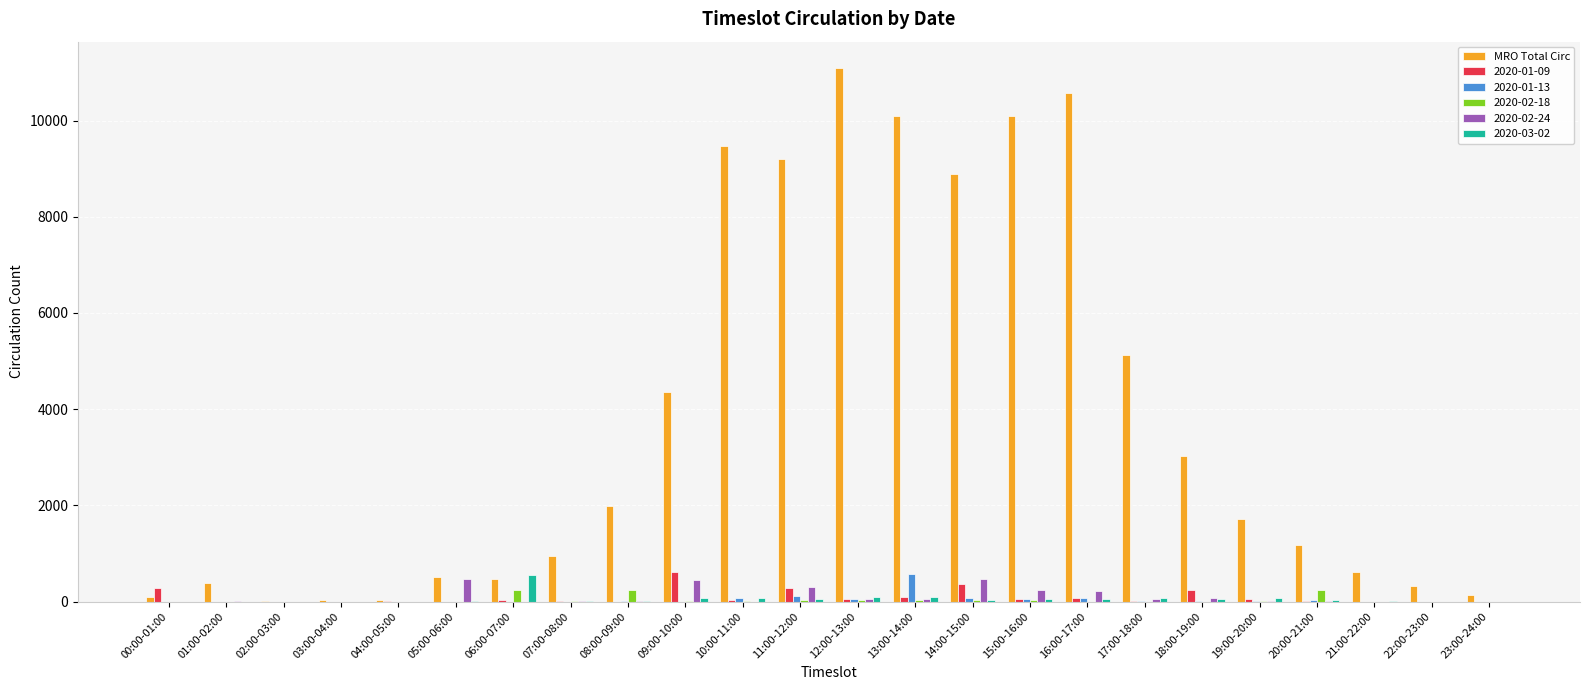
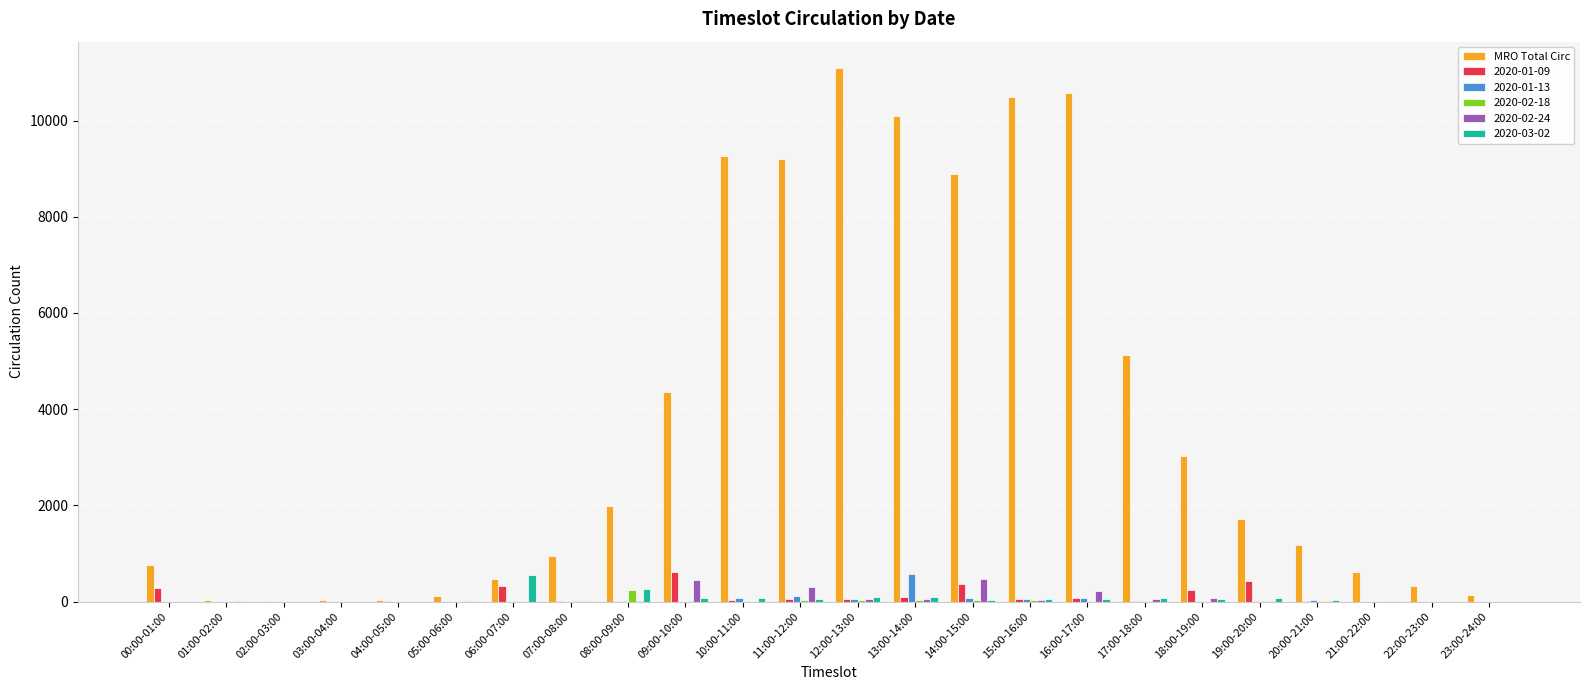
MRO Total Circ, 00:00-01:00: 100 -> 800
MRO Total Circ, 01:00-02:00: 400 -> 0
MRO Total Circ, 05:00-06:00: 500 -> 100
2020-02-24, 05:00-06:00: 500 -> 0
2020-01-09, 06:00-07:00: 0 -> 300
2020-02-18, 06:00-07:00: 200 -> 0
2020-03-02, 08:00-09:00: 0 -> 300
MRO Total Circ, 10:00-11:00: 9500 -> 9300
2020-01-09, 11:00-12:00: 300 -> 100
MRO Total Circ, 15:00-16:00: 10100 -> 10500
2020-02-24, 15:00-16:00: 200 -> 0
2020-01-09, 19:00-20:00: 0 -> 400
2020-02-18, 20:00-21:00: 200 -> 0
